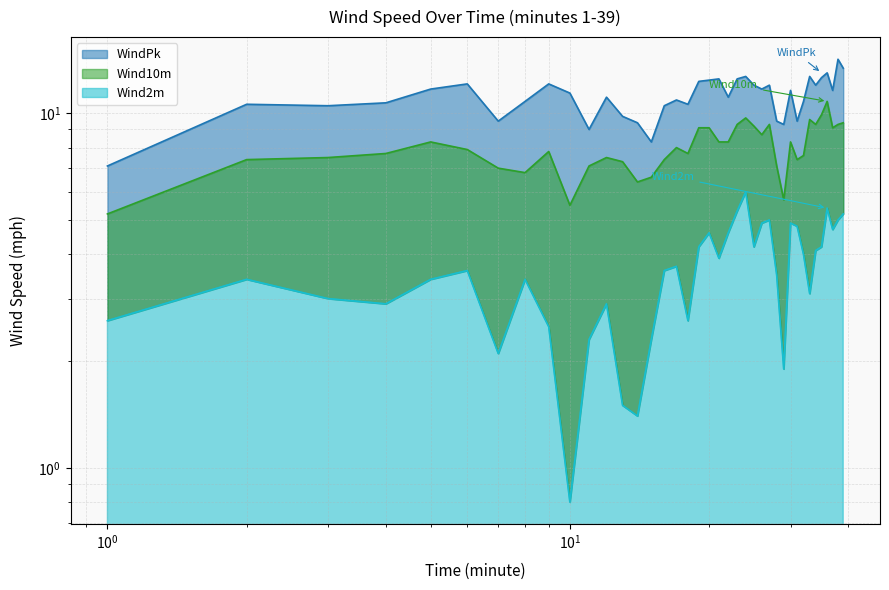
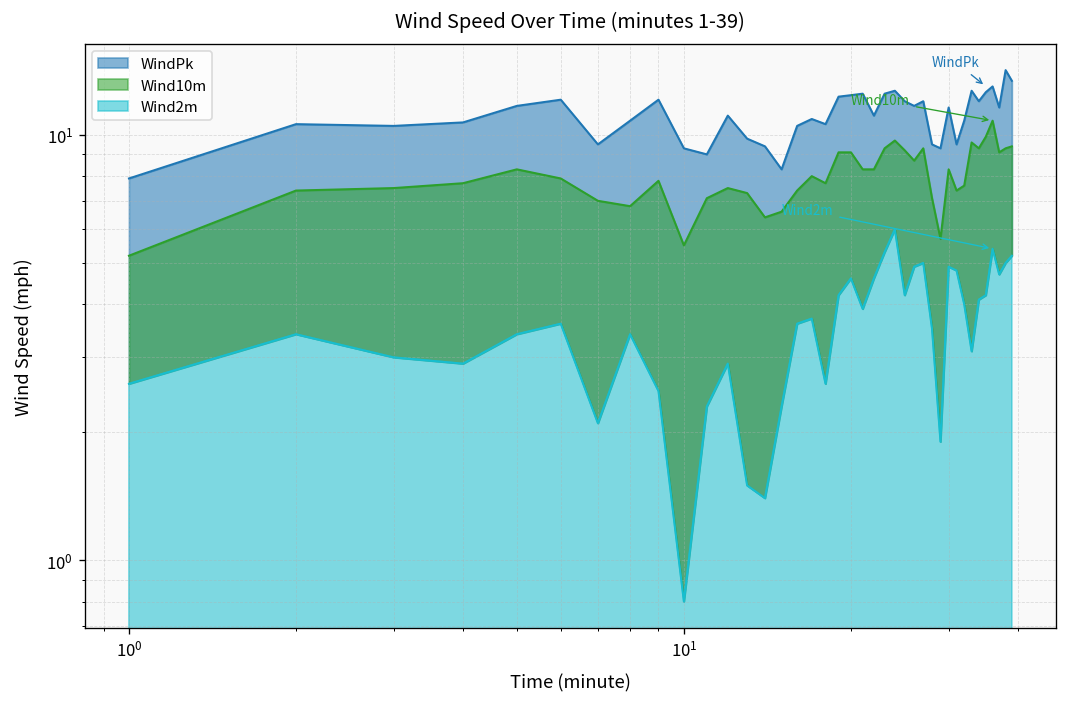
WindPk, 10^0: 7.1 -> 7.9
WindPk, 10^1: 11.4 -> 9.3
